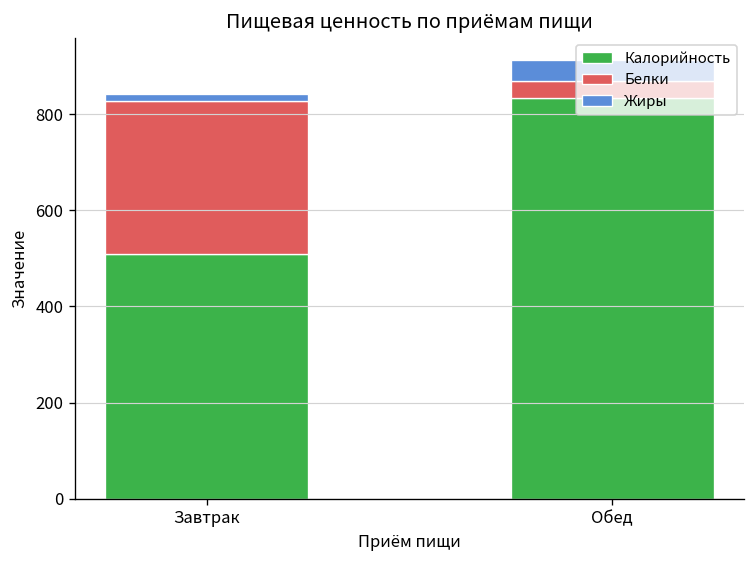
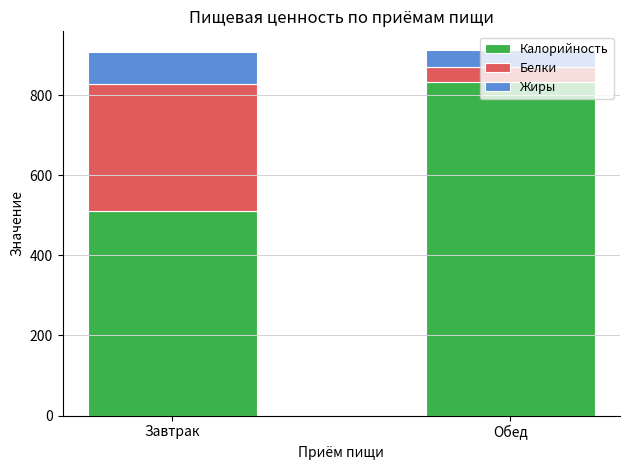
Жиры, Завтрак: 10 -> 80
